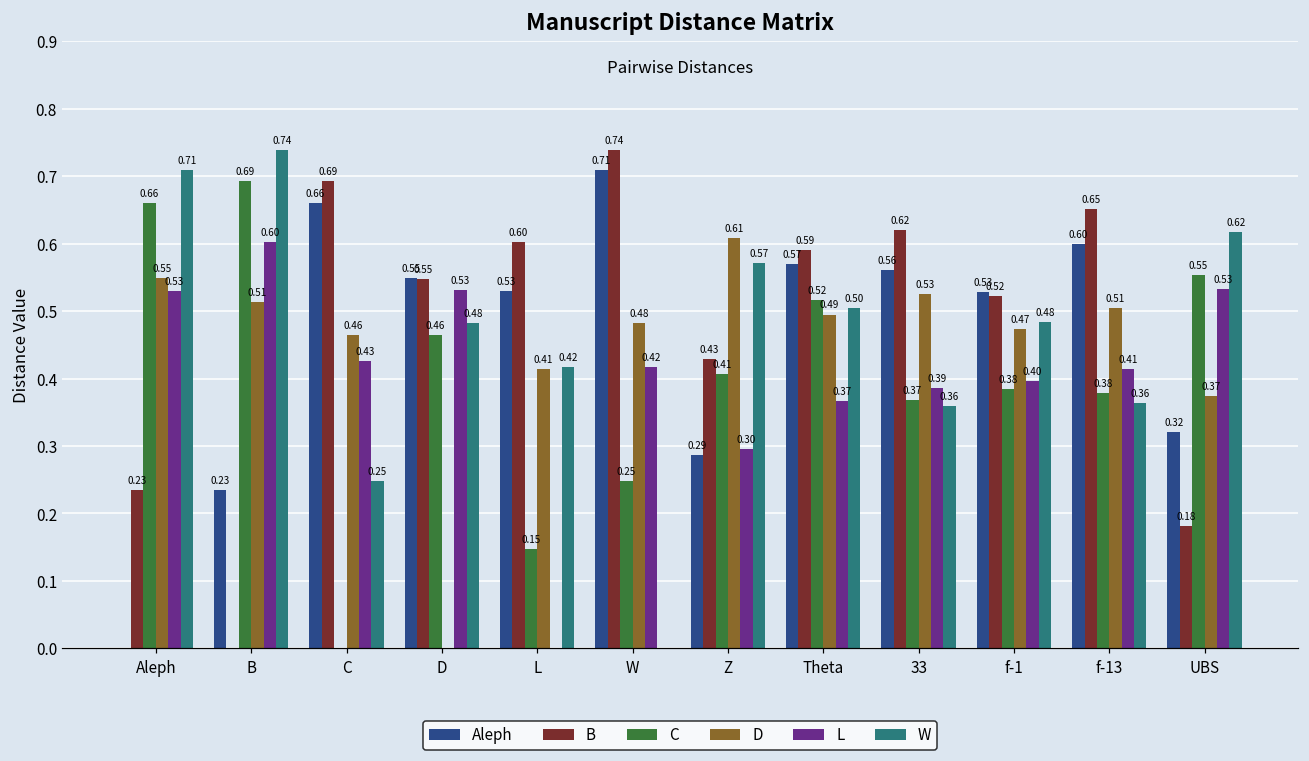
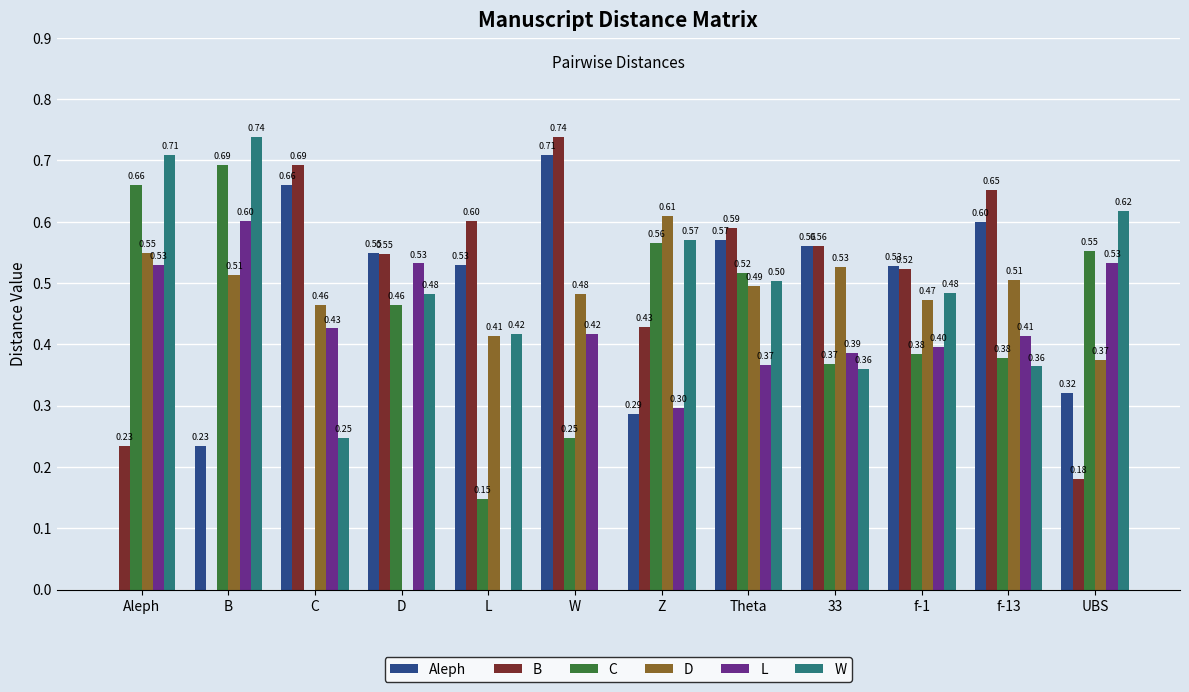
C, Z: 0.41 -> 0.56
B, 33: 0.62 -> 0.56
